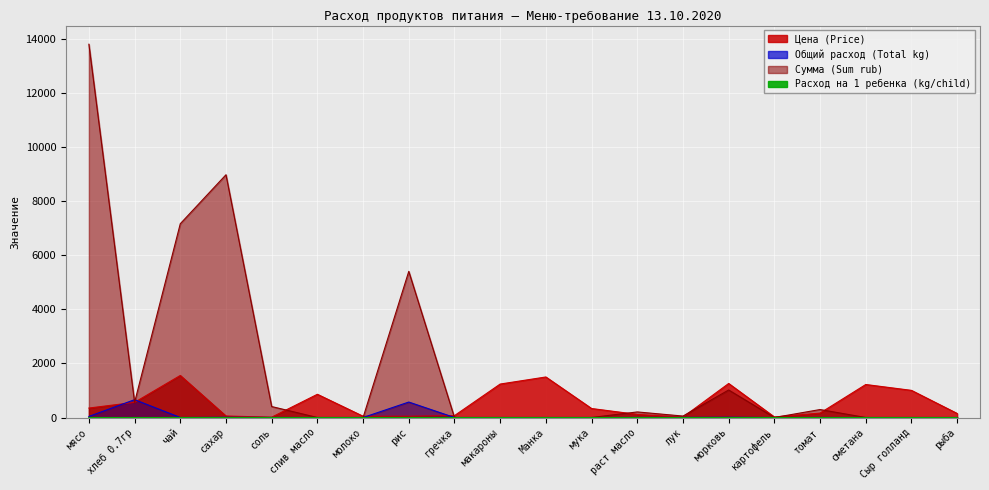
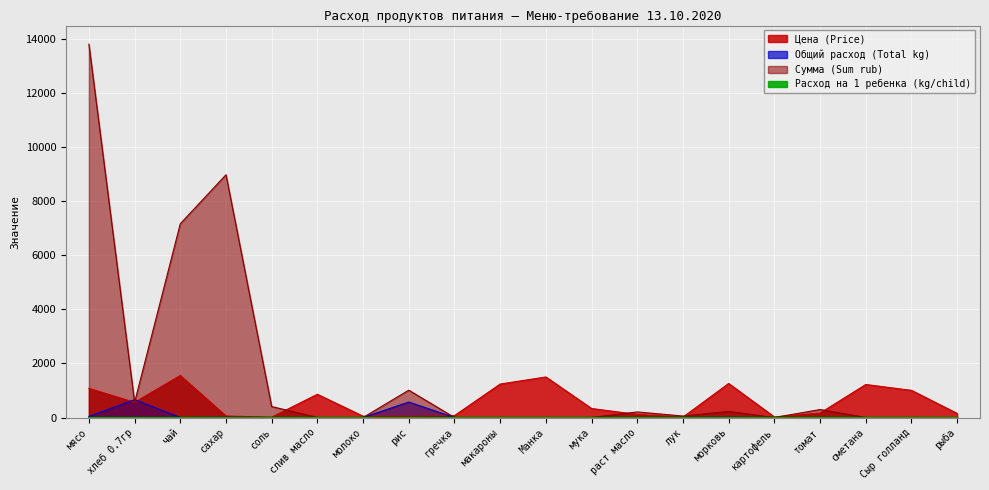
Цена (Price), мясо: 400 -> 1100
Сумма (Sum rub), рис: 5400 -> 1000
Сумма (Sum rub), морковь: 1000 -> 200
